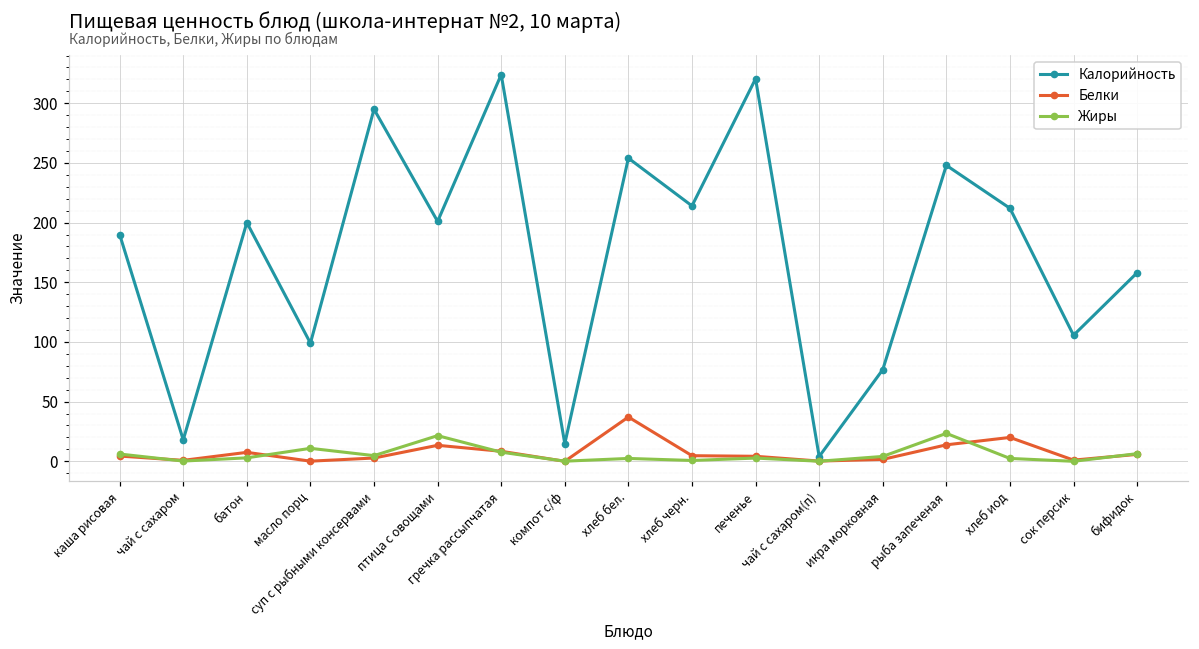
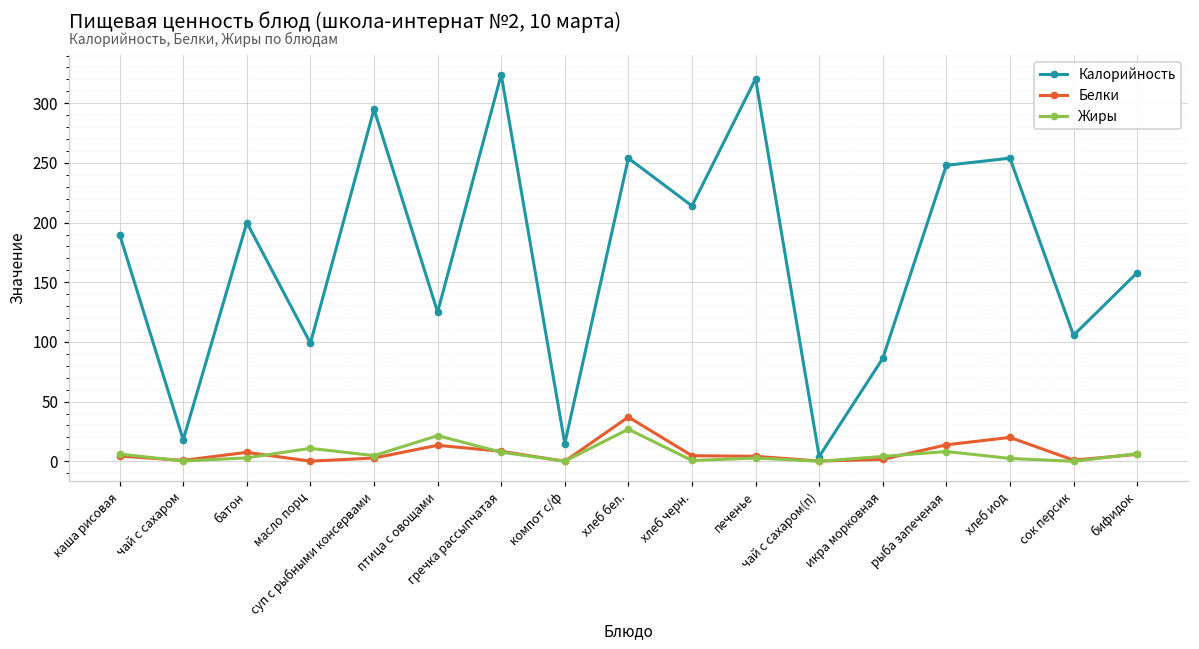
Калорийность, птица с овощами: 201 -> 125
Жиры, хлеб бел.: 2 -> 27
Калорийность, икра морковная: 77 -> 86
Жиры, рыба запеченая: 23 -> 8
Калорийность, хлеб иод: 212 -> 254
